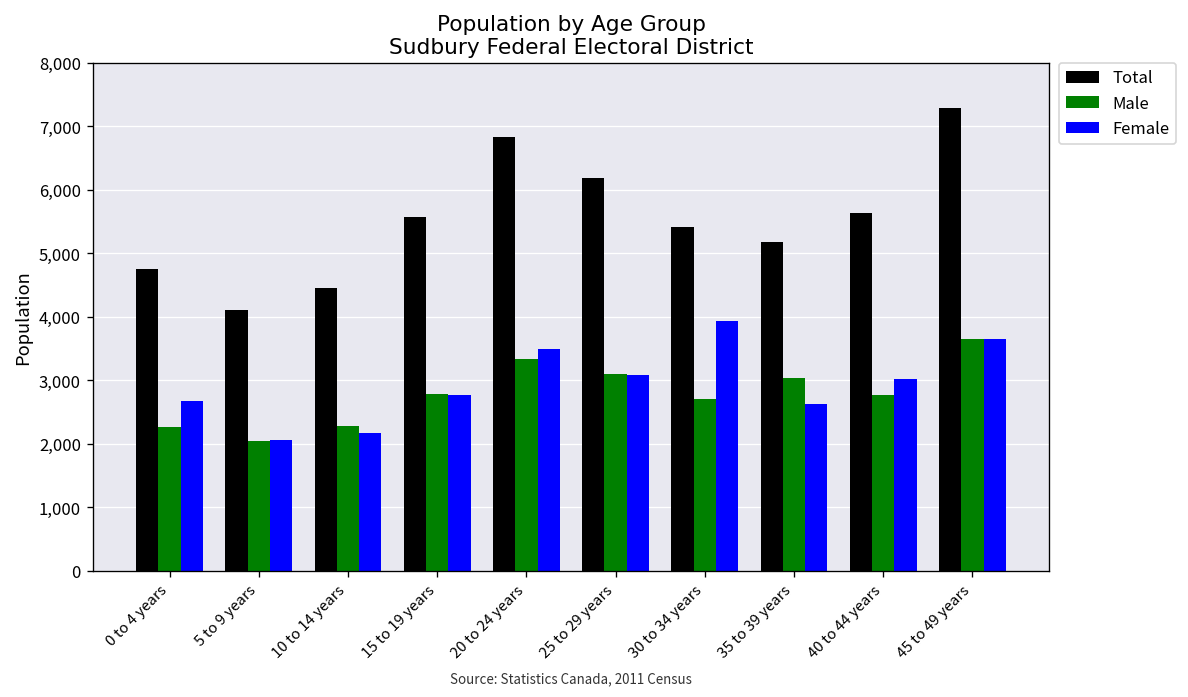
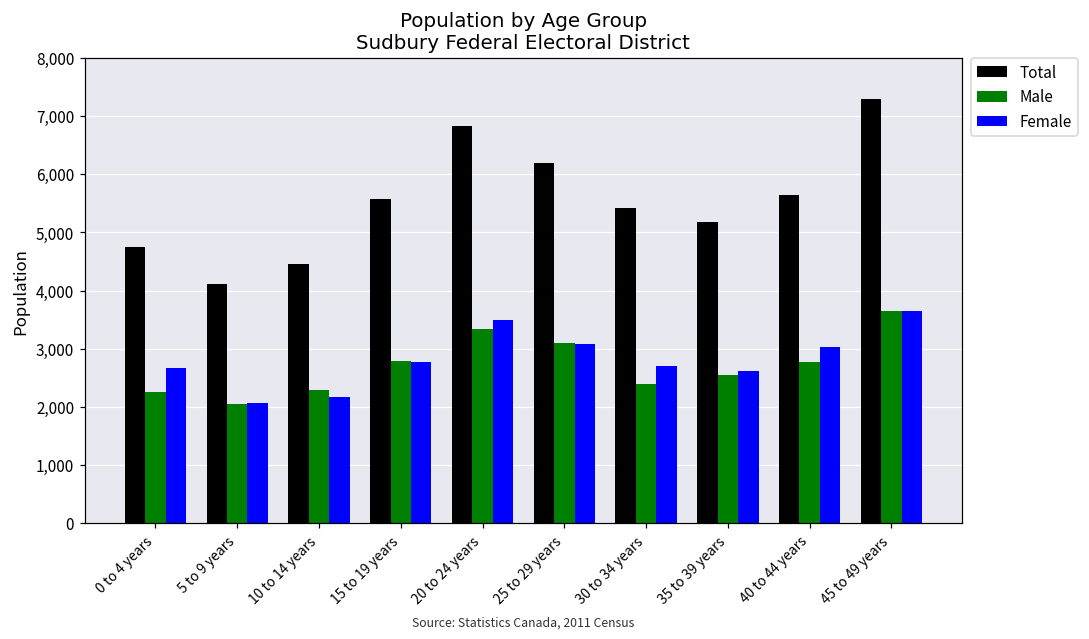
Male, 30 to 34 years: 2,700 -> 2,400
Female, 30 to 34 years: 3,900 -> 2,700
Male, 35 to 39 years: 3,000 -> 2,600
